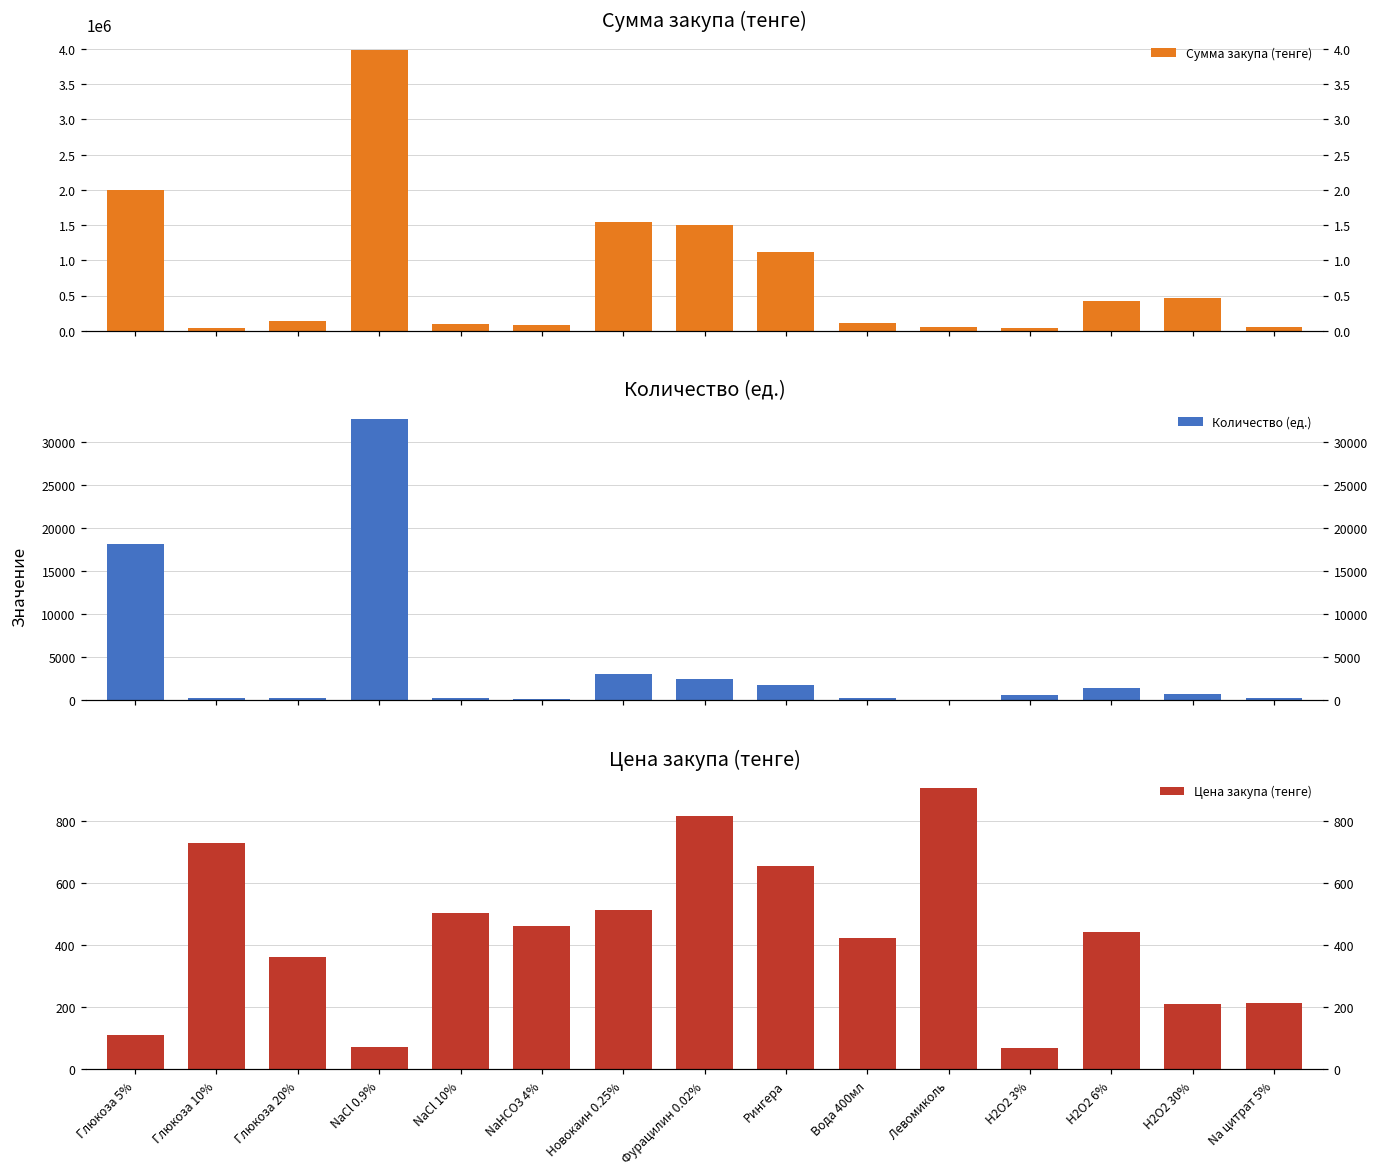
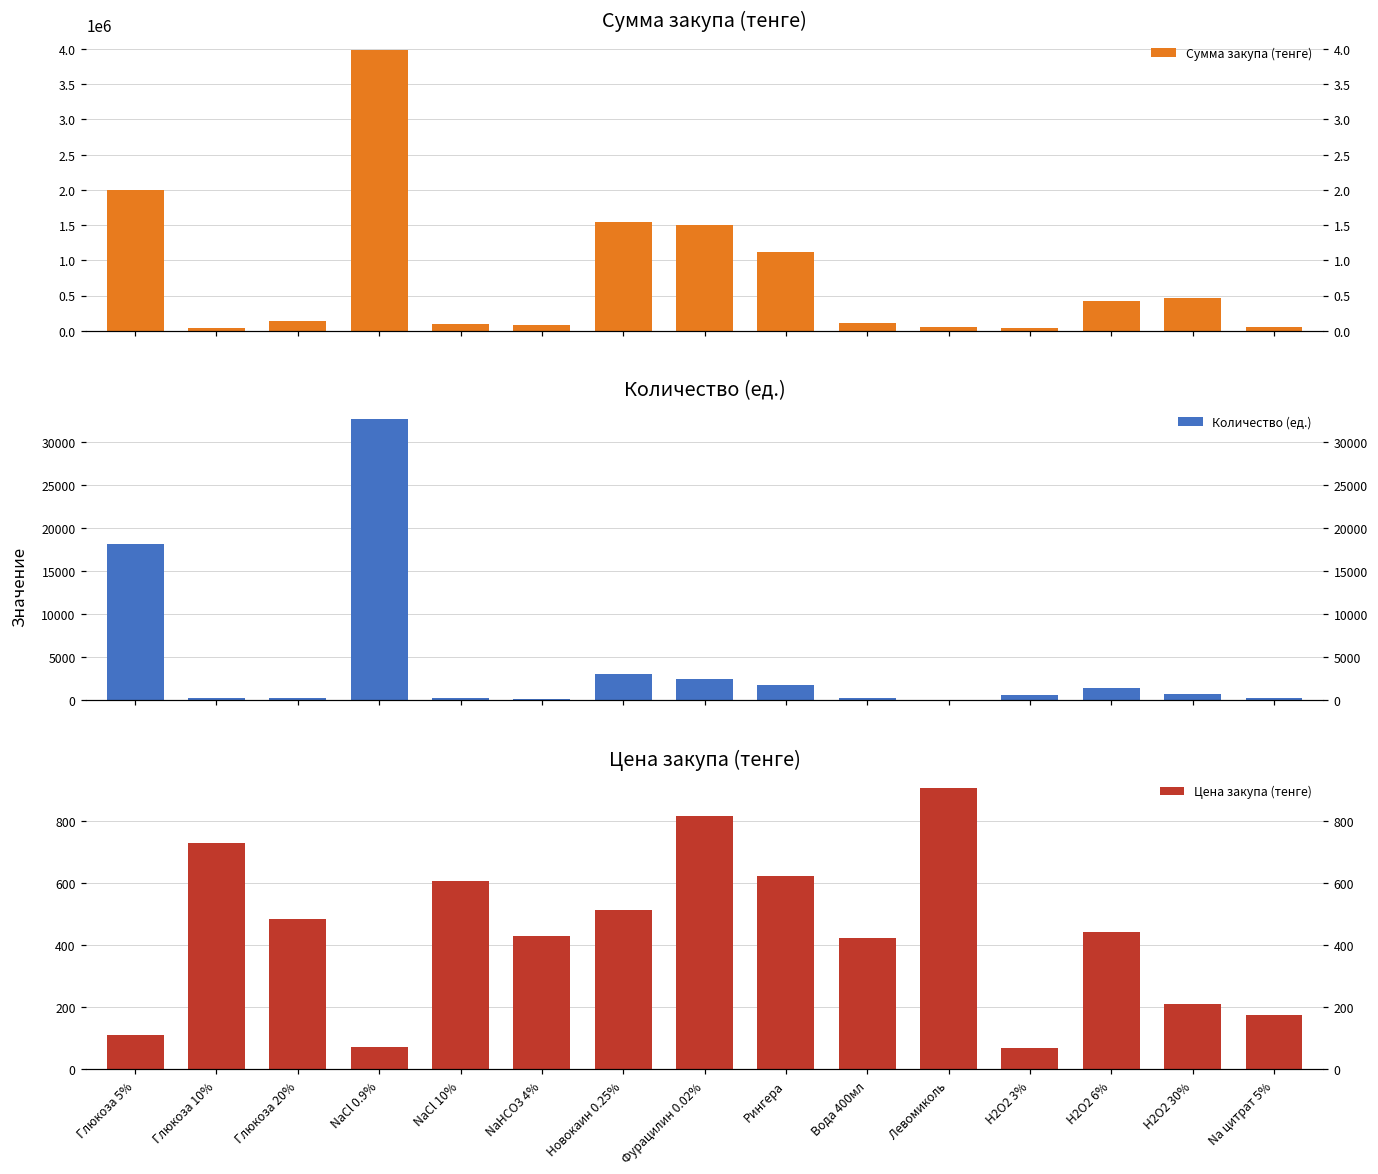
Цена закупа (тенге), Глюкоза 20%: 360 -> 480
Цена закупа (тенге), NaCl 10%: 510 -> 610
Цена закупа (тенге), NaHCO3 4%: 460 -> 430
Цена закупа (тенге), Рингера: 660 -> 620
Цена закупа (тенге), Na цитрат 5%: 220 -> 170
